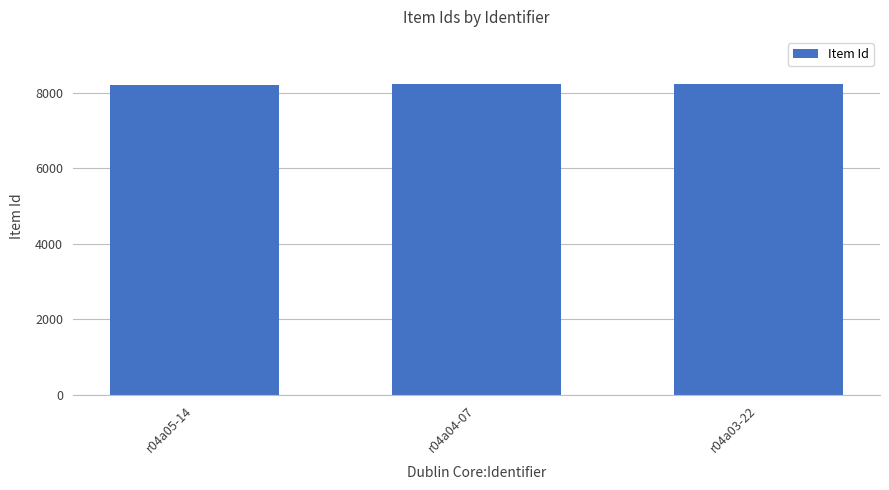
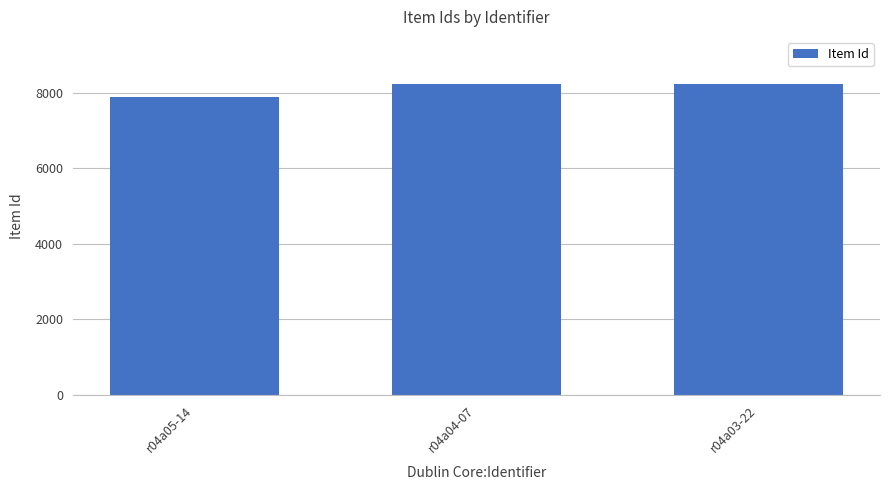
r04a05-14: 8200 -> 7900
